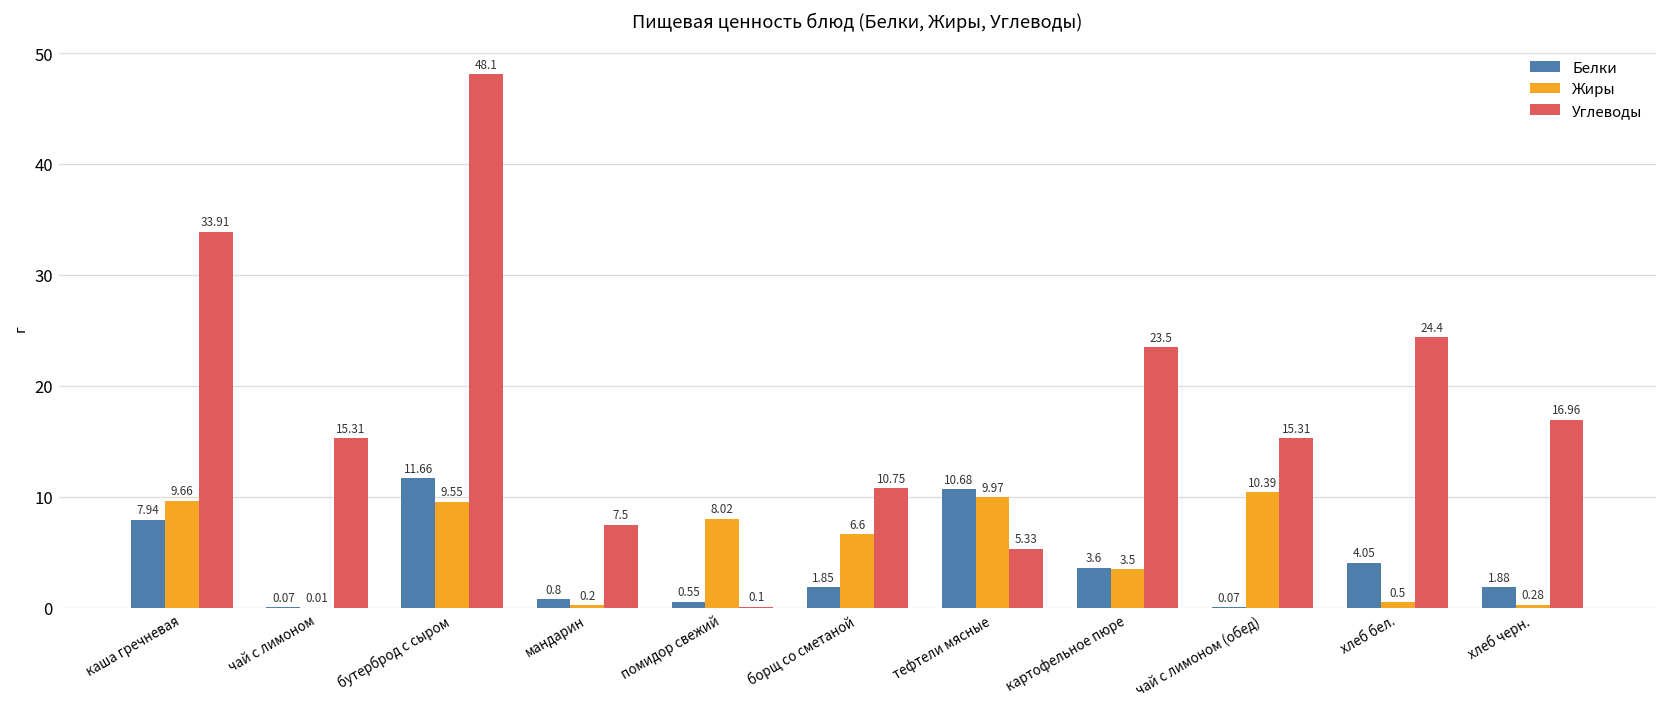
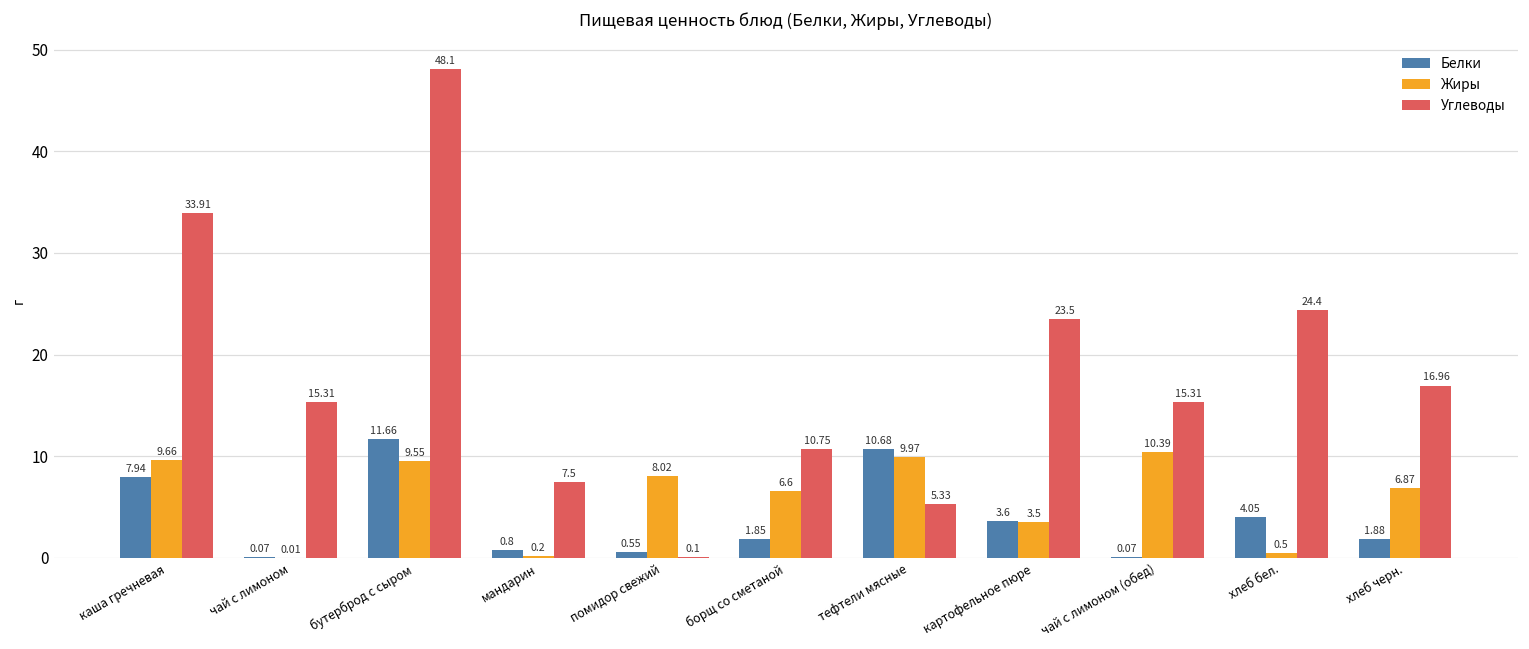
Жиры, хлеб черн.: 0.28 -> 6.87
